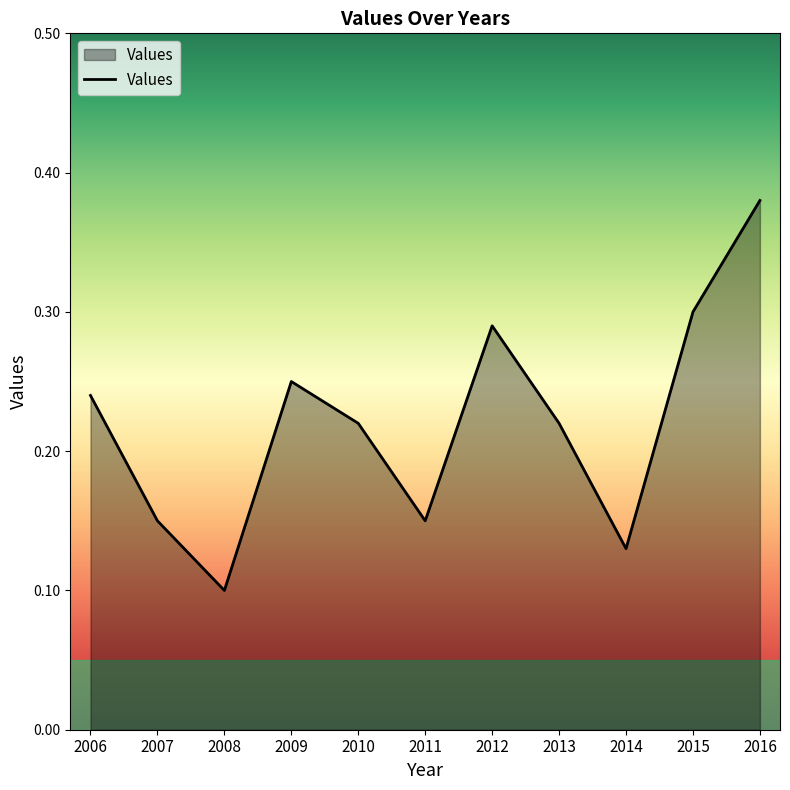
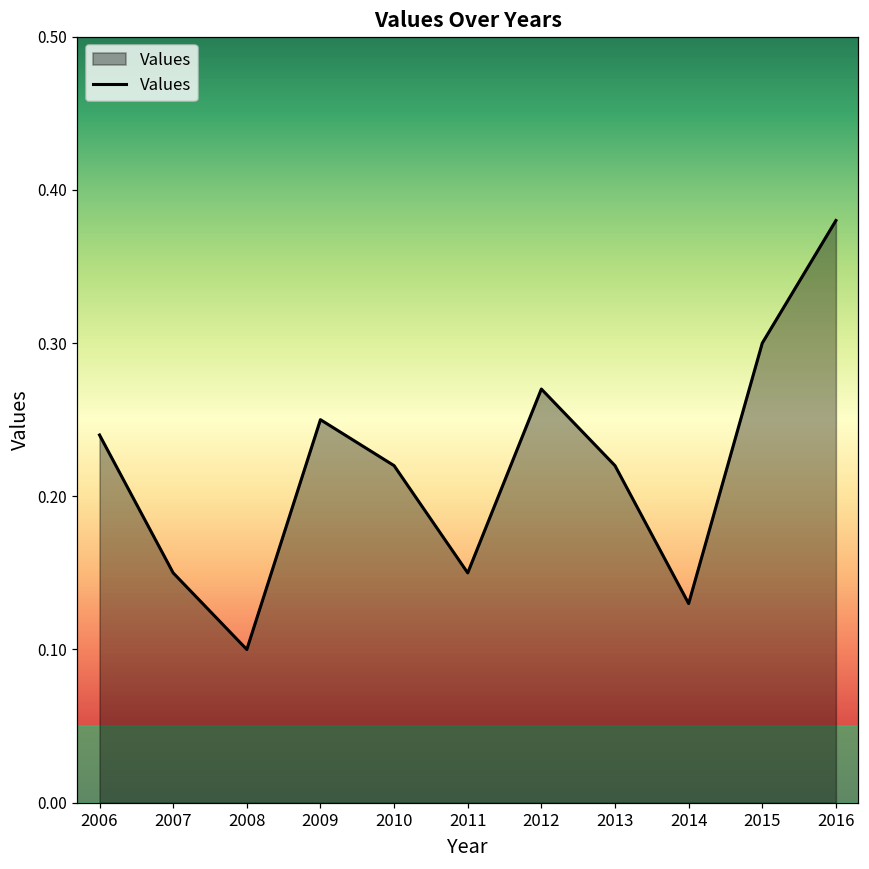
2012: 0.29 -> 0.27
